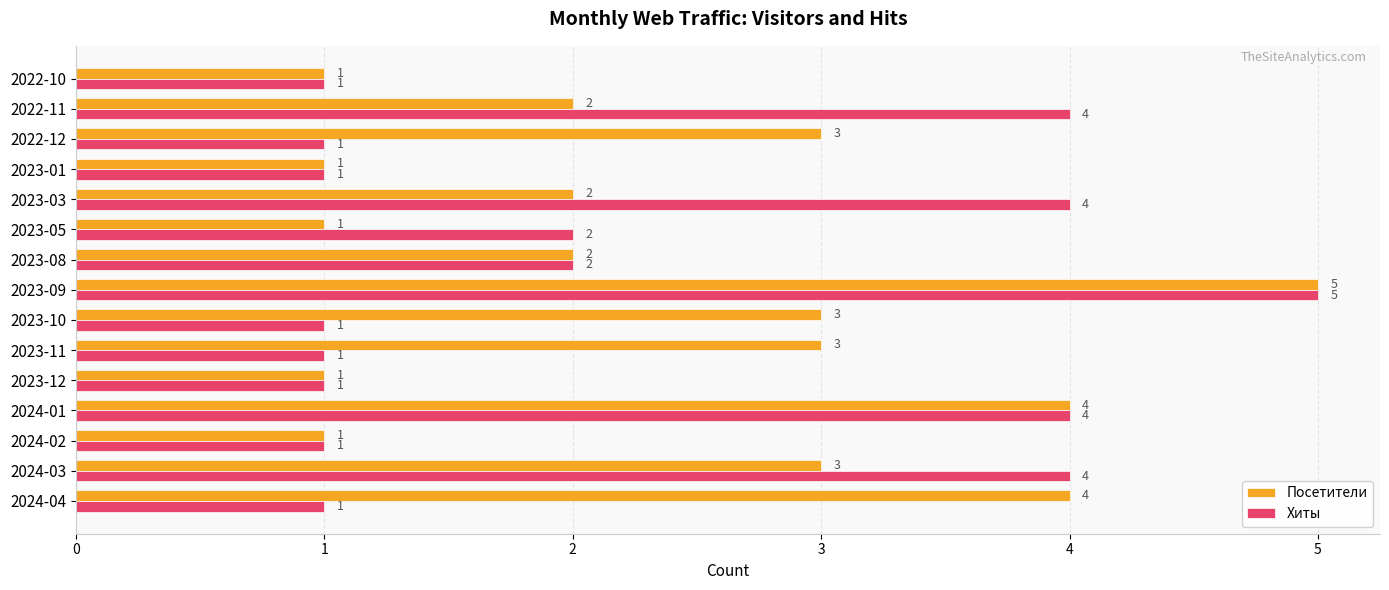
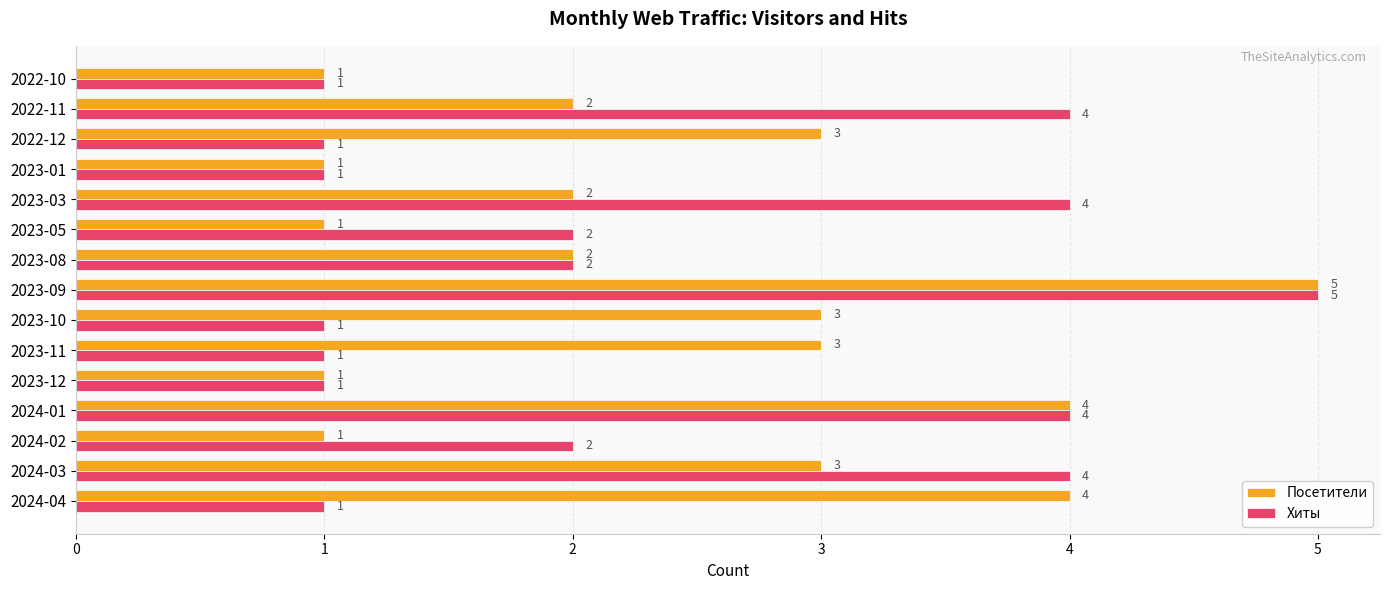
Хиты, 2024-02: 1 -> 2
